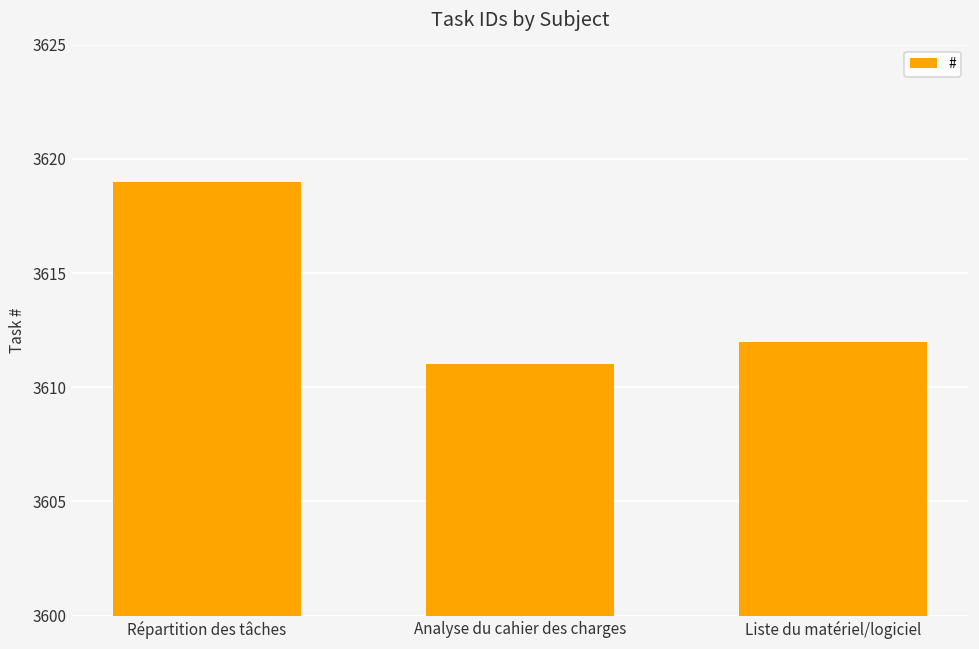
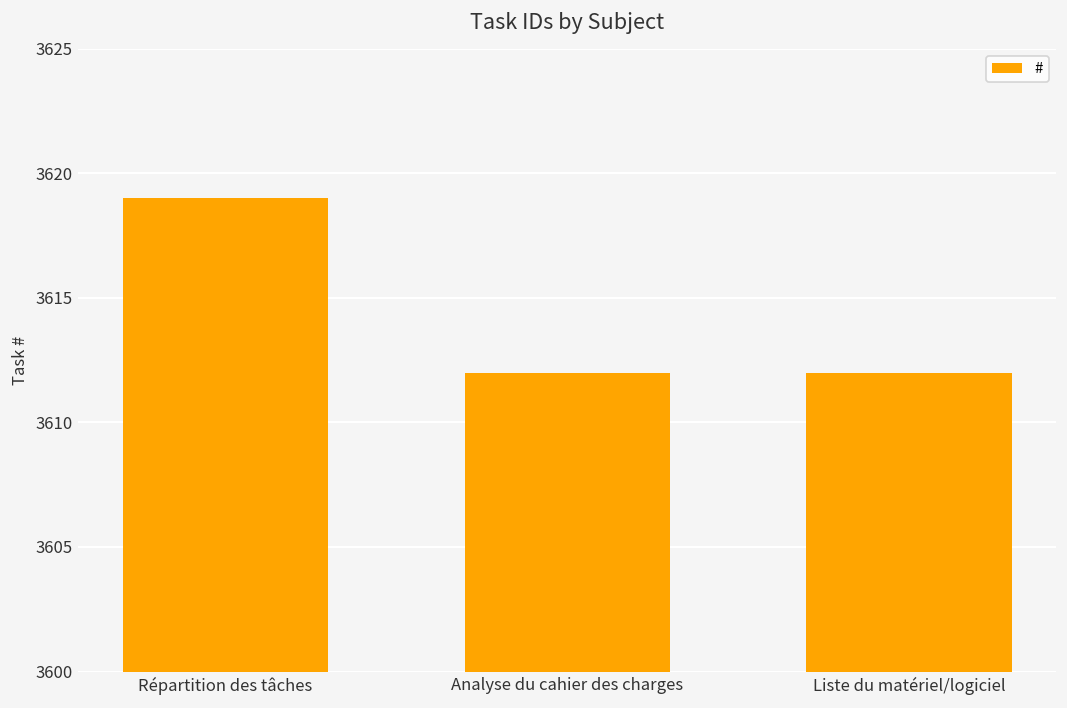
Analyse du cahier des charges: 3611 -> 3612
